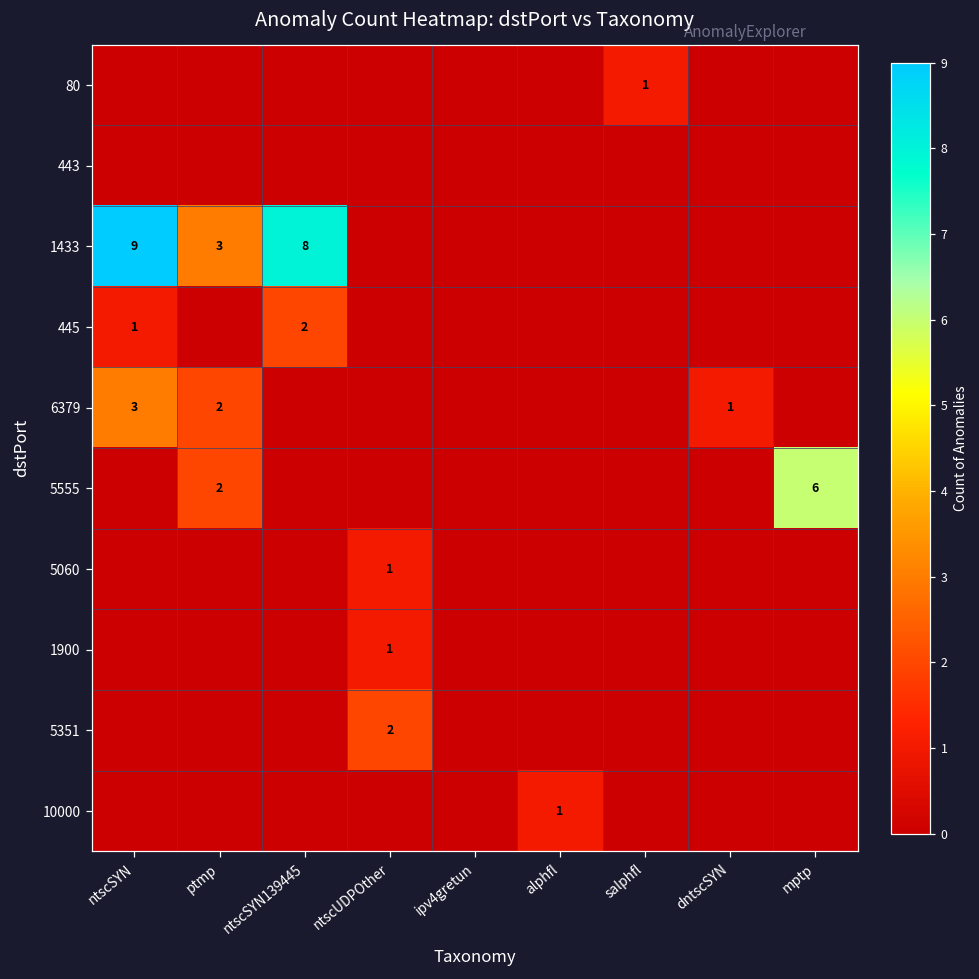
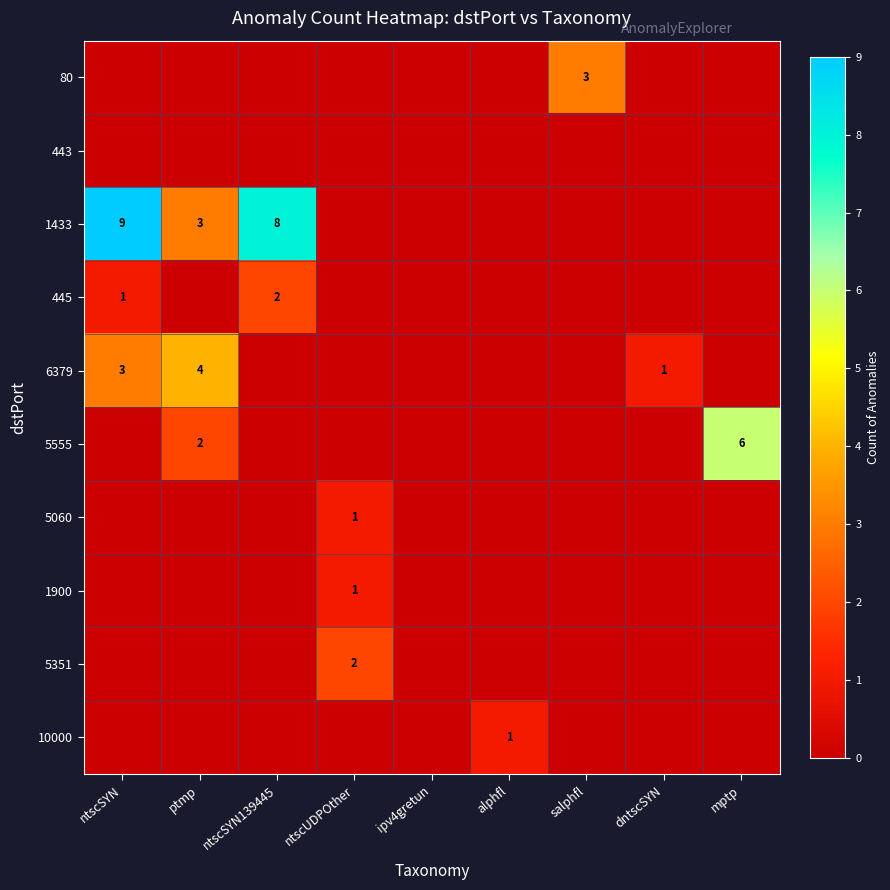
80, salphfl: 1 -> 3
6379, ptmp: 2 -> 4
